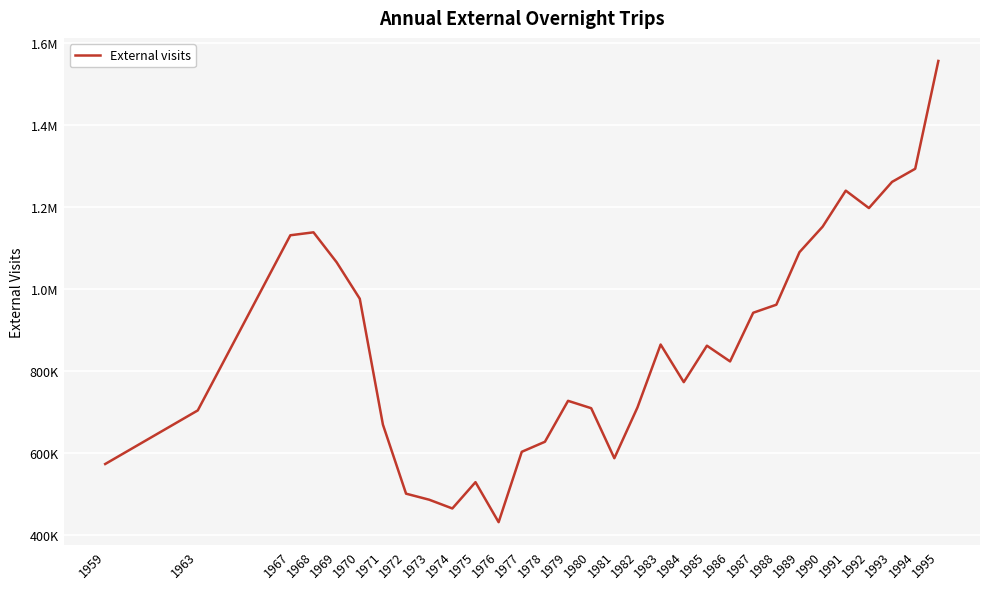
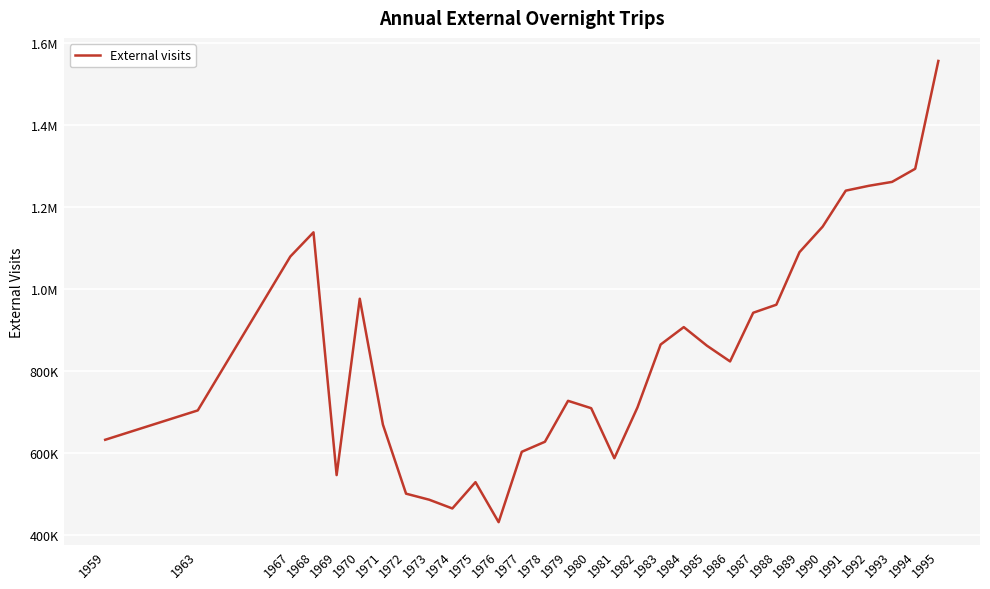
1959: 570000 -> 630000
1967: 1130000 -> 1080000
1969: 1070000 -> 550000
1984: 770000 -> 910000
1992: 1200000 -> 1250000
